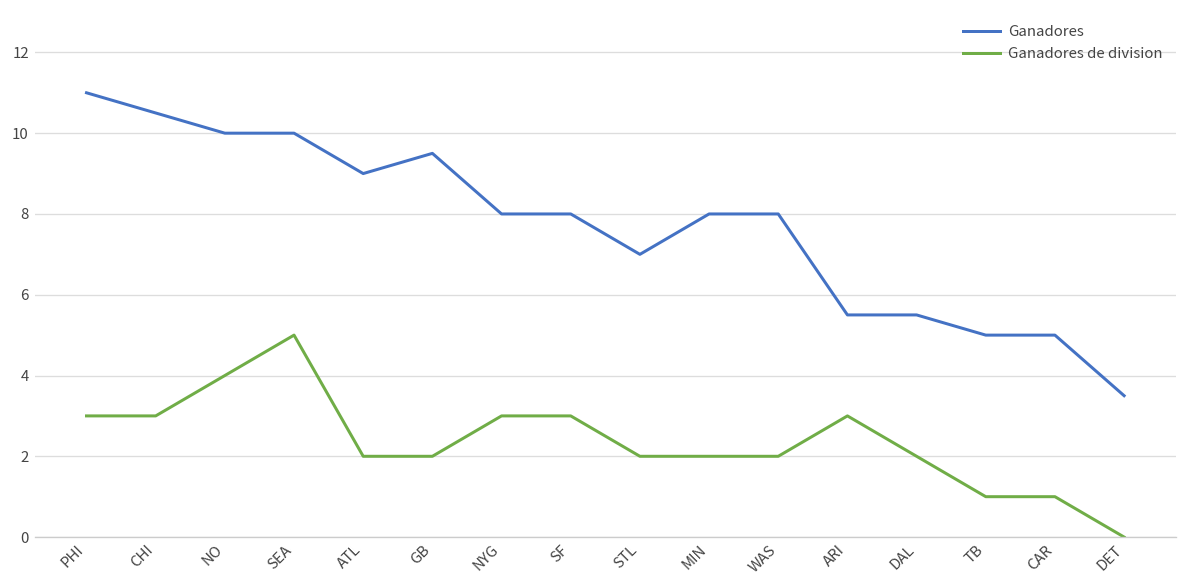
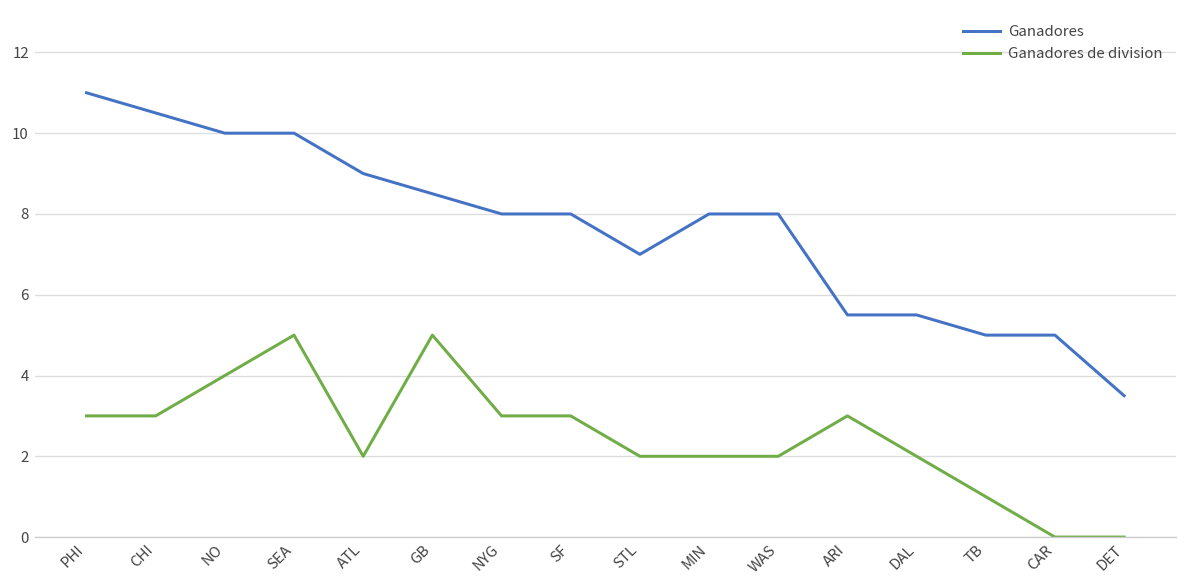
Ganadores, GB: 9.5 -> 8.5
Ganadores de division, GB: 2 -> 5
Ganadores de division, CAR: 1 -> 0
